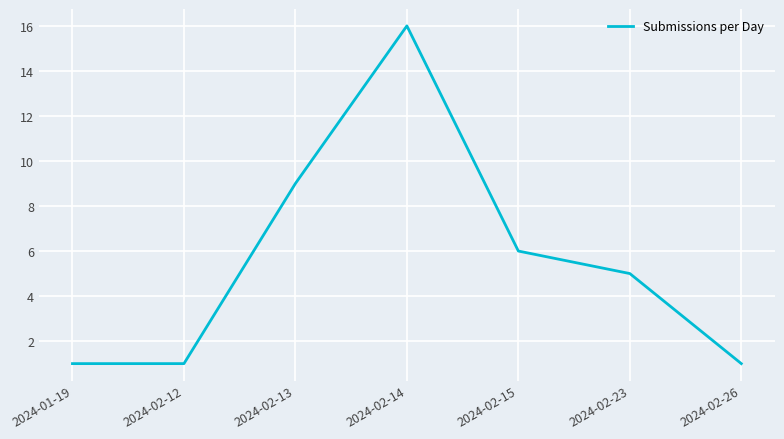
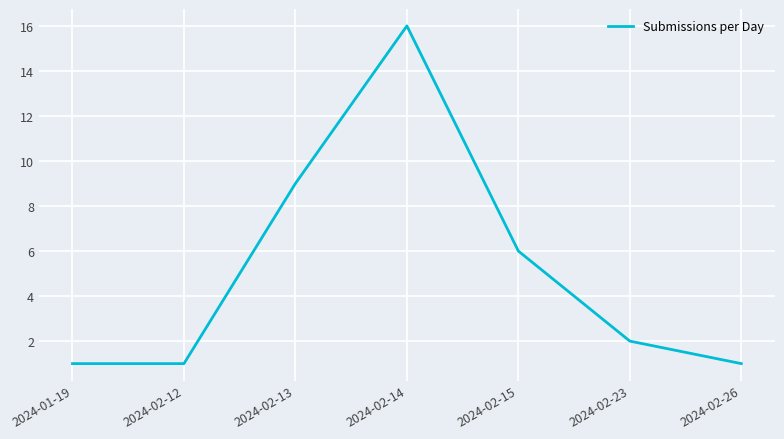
2024-02-23: 5 -> 2
